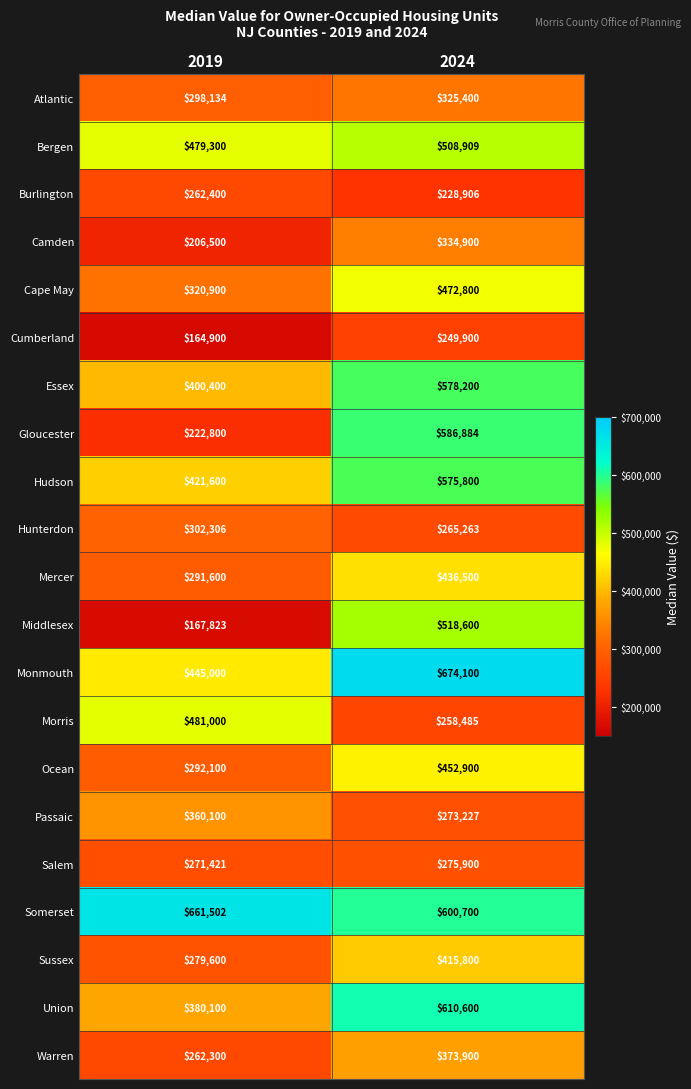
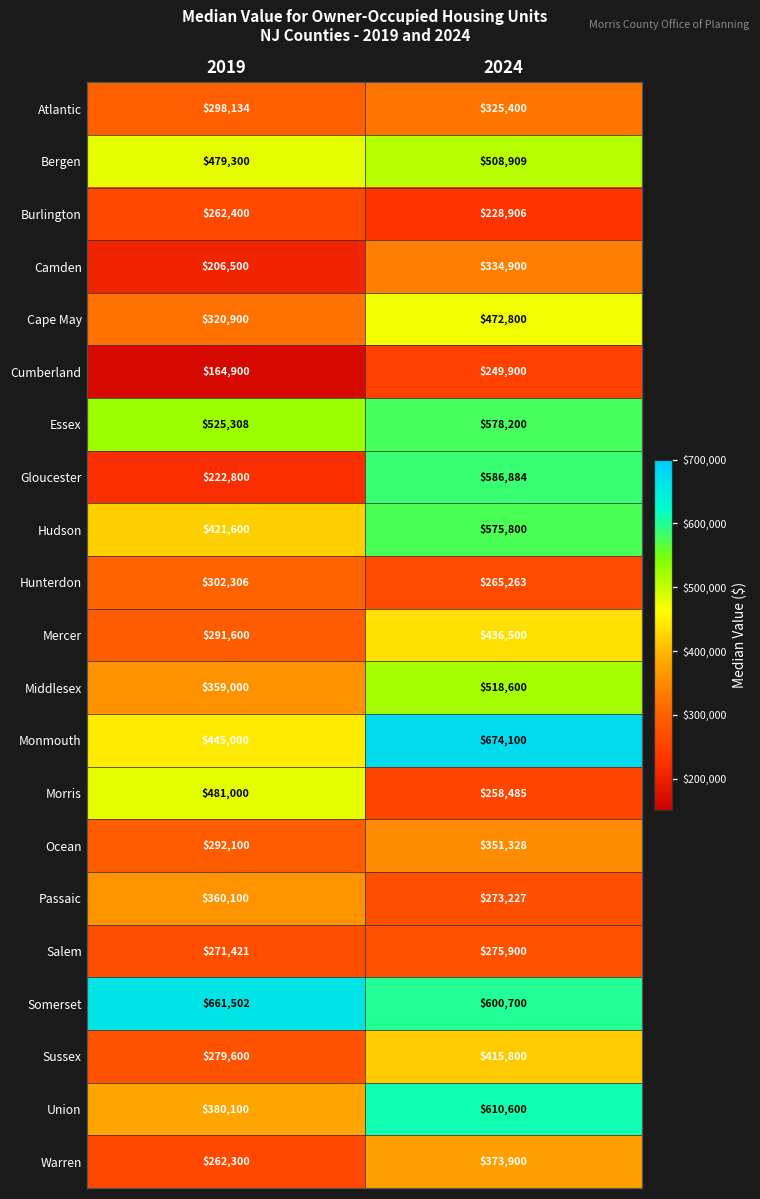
Essex, 2019: $400,400 -> $525,308
Middlesex, 2019: $167,823 -> $359,000
Ocean, 2024: $452,900 -> $351,328
